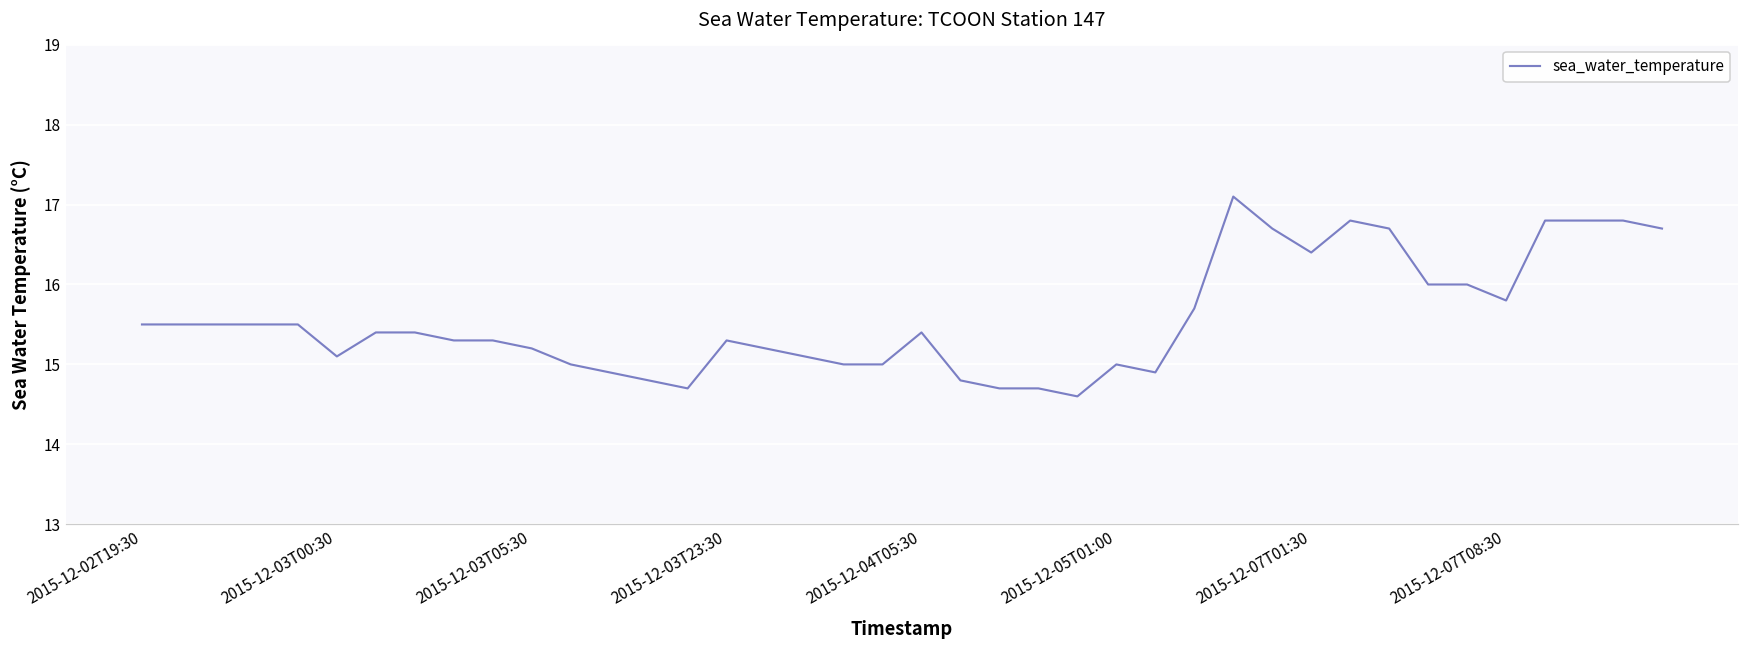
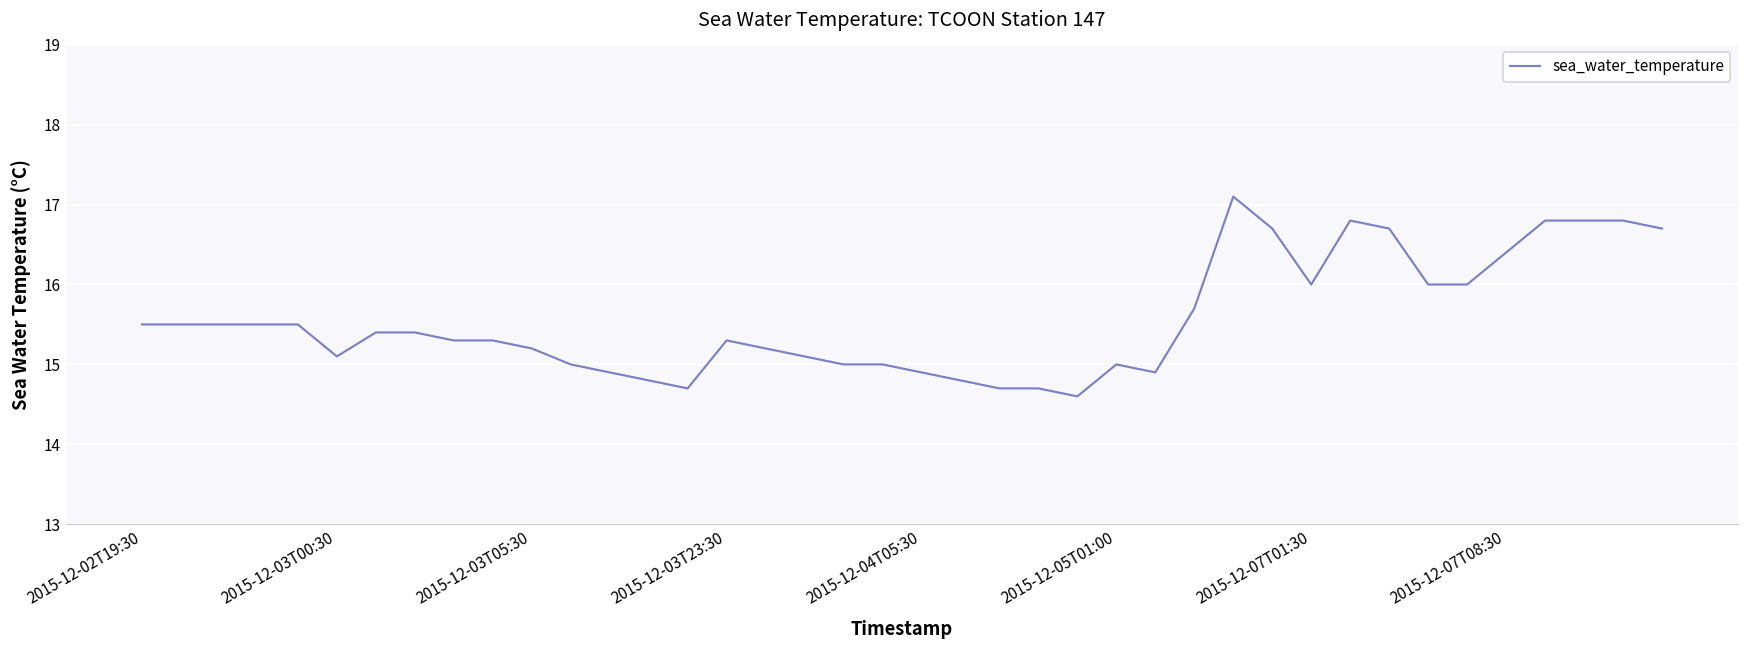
2015-12-04T05:30: 15.4 -> 14.9
2015-12-07T01:30: 16.4 -> 16.0
2015-12-07T08:30: 15.8 -> 16.4
